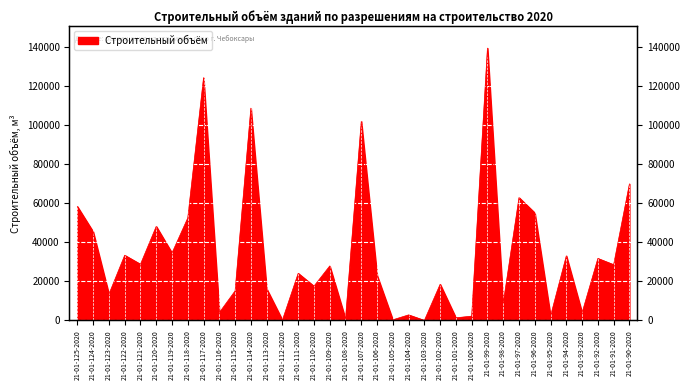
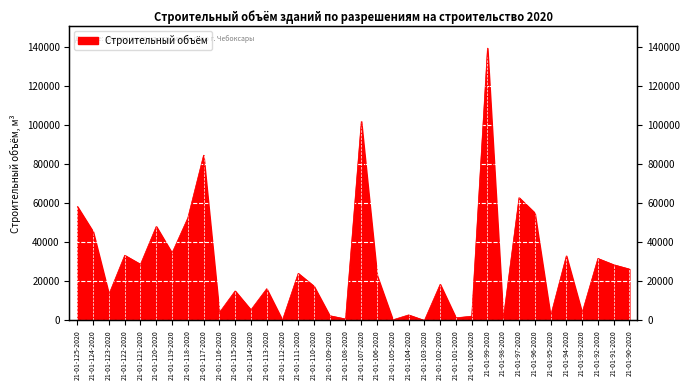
21-01-117-2020: 125000 -> 85000
21-01-114-2020: 109000 -> 5000
21-01-109-2020: 28000 -> 2000
21-01-98-2020: 9000 -> 1000
21-01-90-2020: 70000 -> 26000
